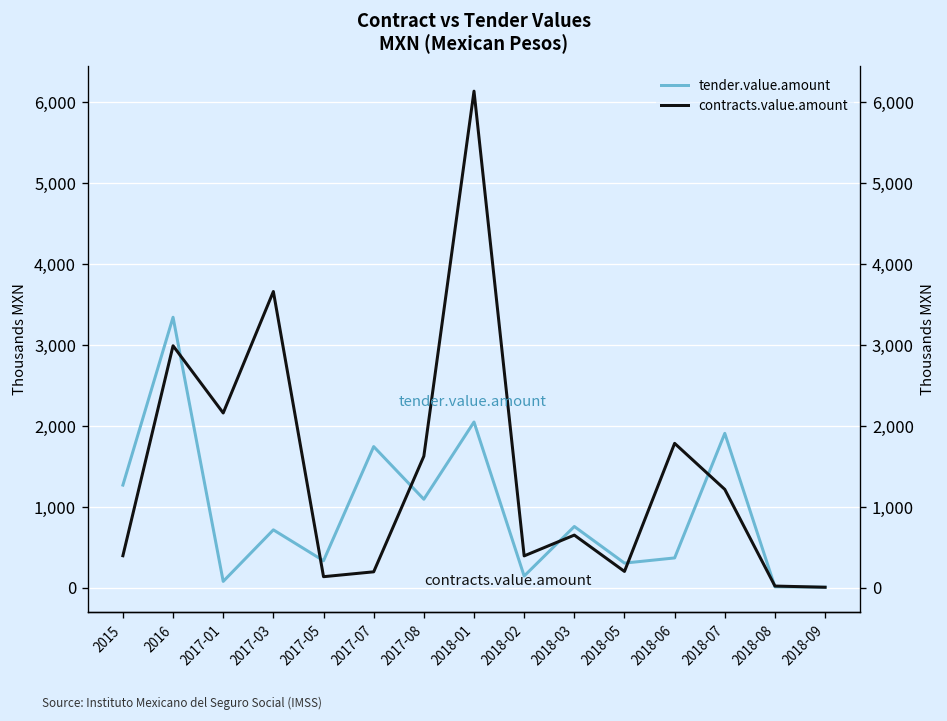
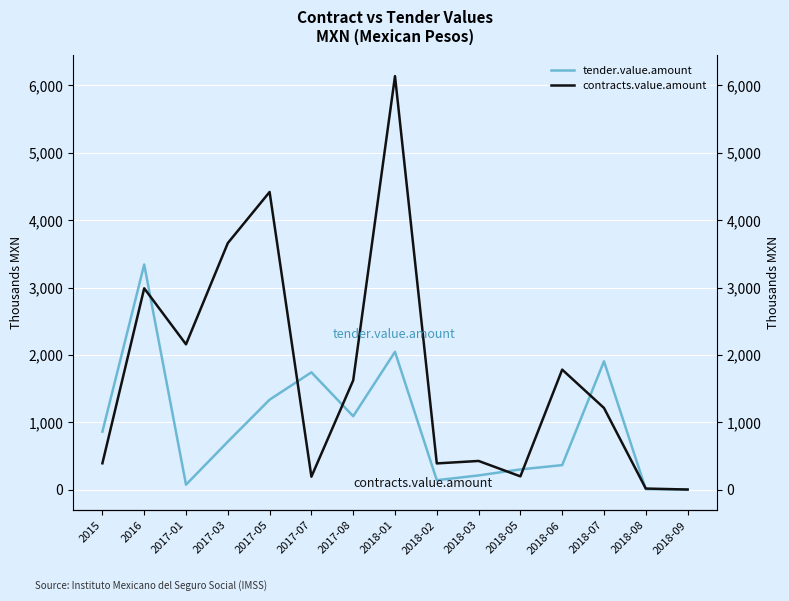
tender.value.amount, 2015: 1,300 -> 900
tender.value.amount, 2017-05: 300 -> 1,300
contracts.value.amount, 2017-05: 100 -> 4,400
tender.value.amount, 2018-03: 800 -> 200
contracts.value.amount, 2018-03: 600 -> 400
